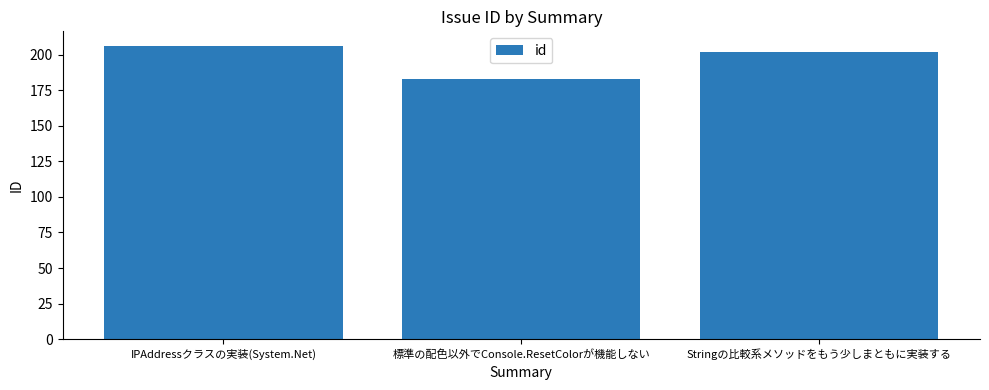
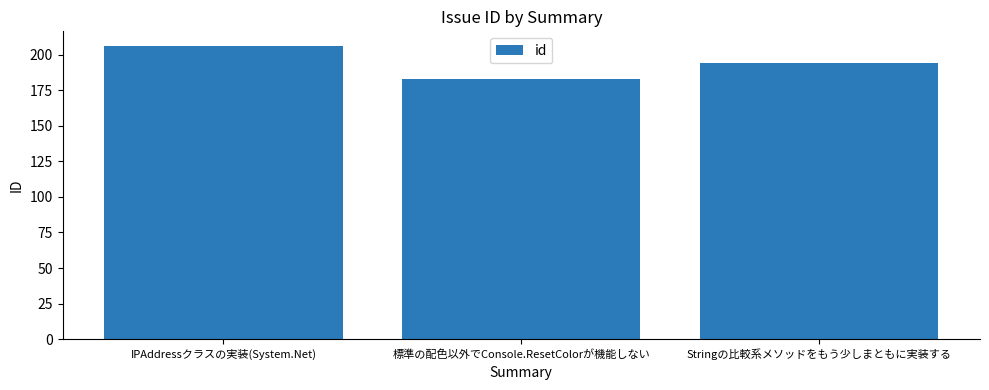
Stringの比較系メソッドをもう少しまともに実装する: 202 -> 194
